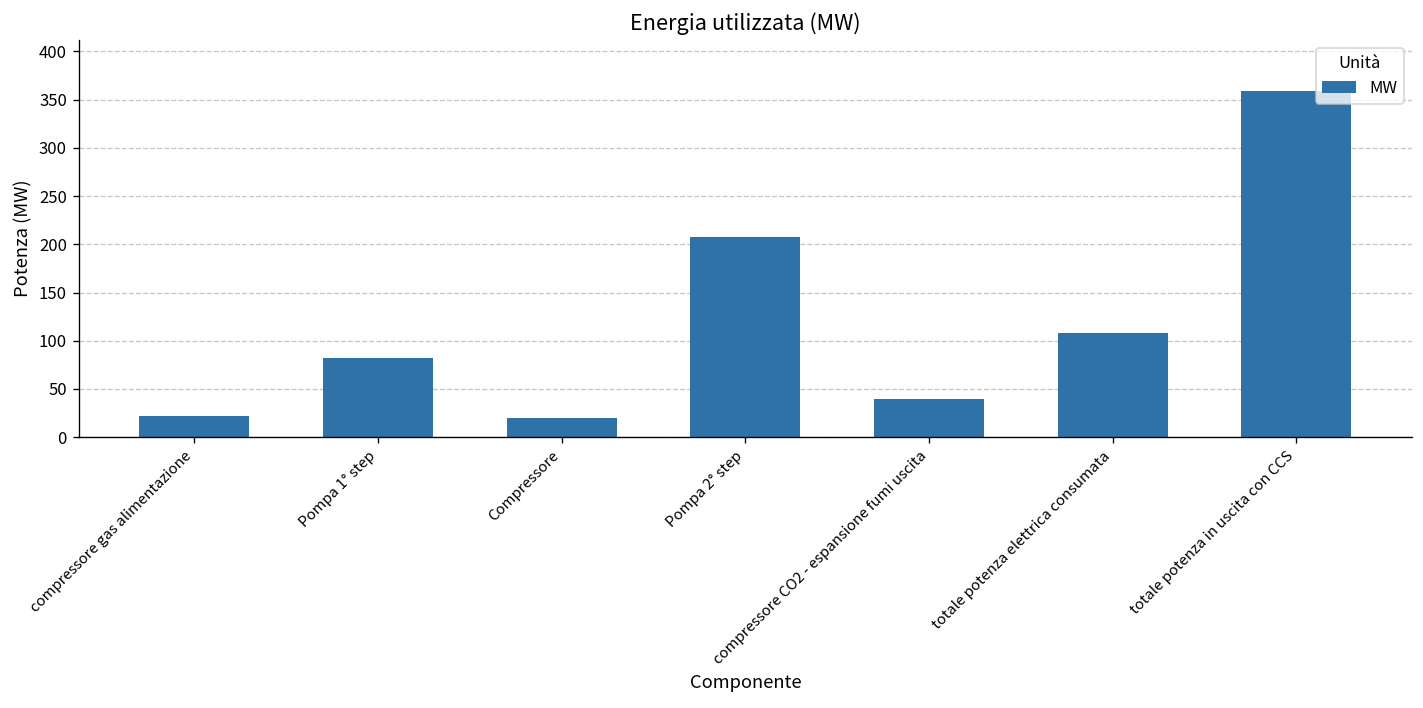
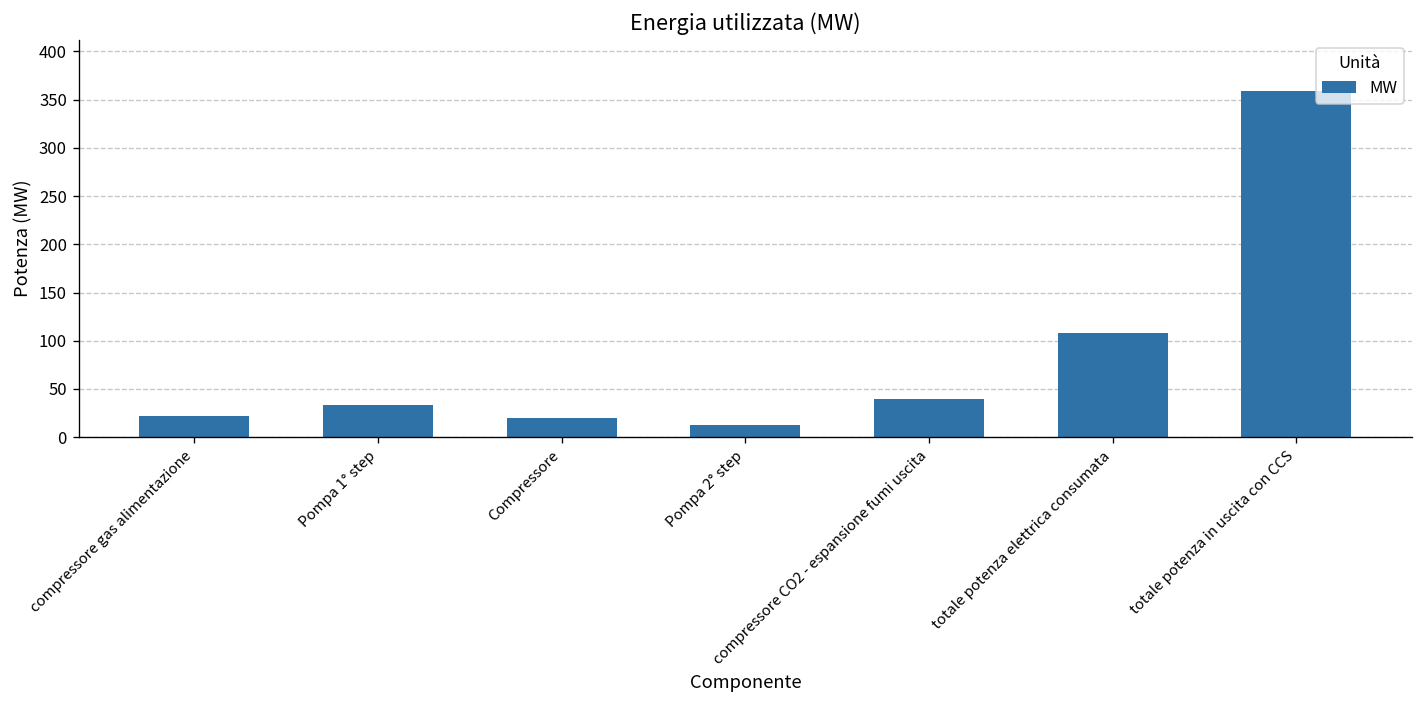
Pompa 1° step: 80 -> 30
Pompa 2° step: 210 -> 10
